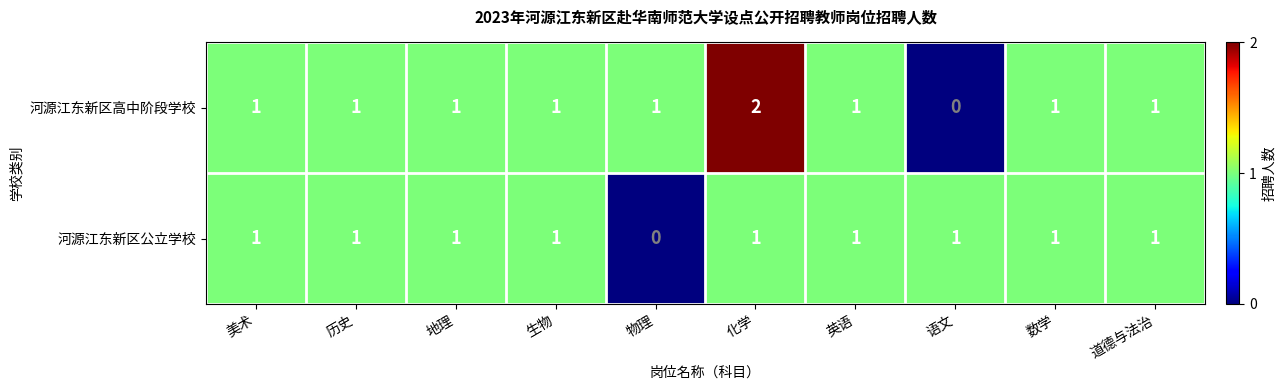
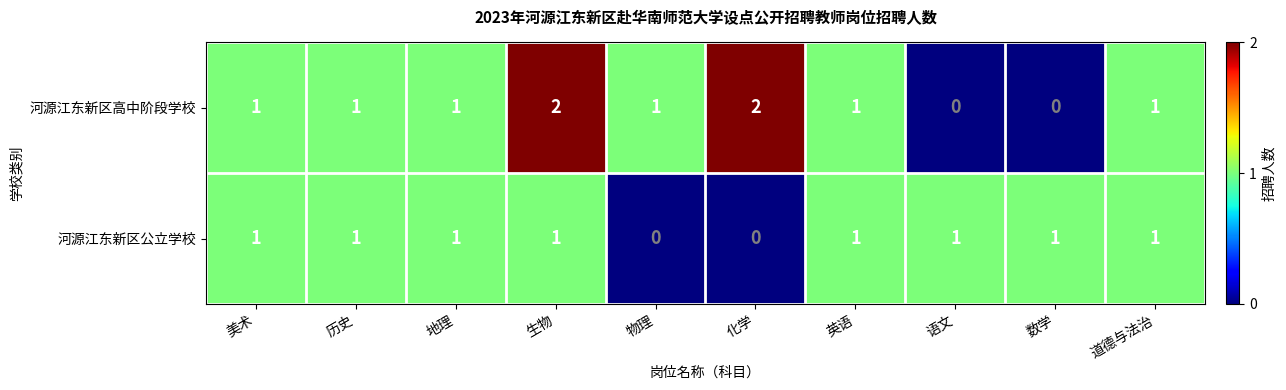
河源江东新区高中阶段学校, 生物: 1 -> 2
河源江东新区高中阶段学校, 数学: 1 -> 0
河源江东新区公立学校, 化学: 1 -> 0
